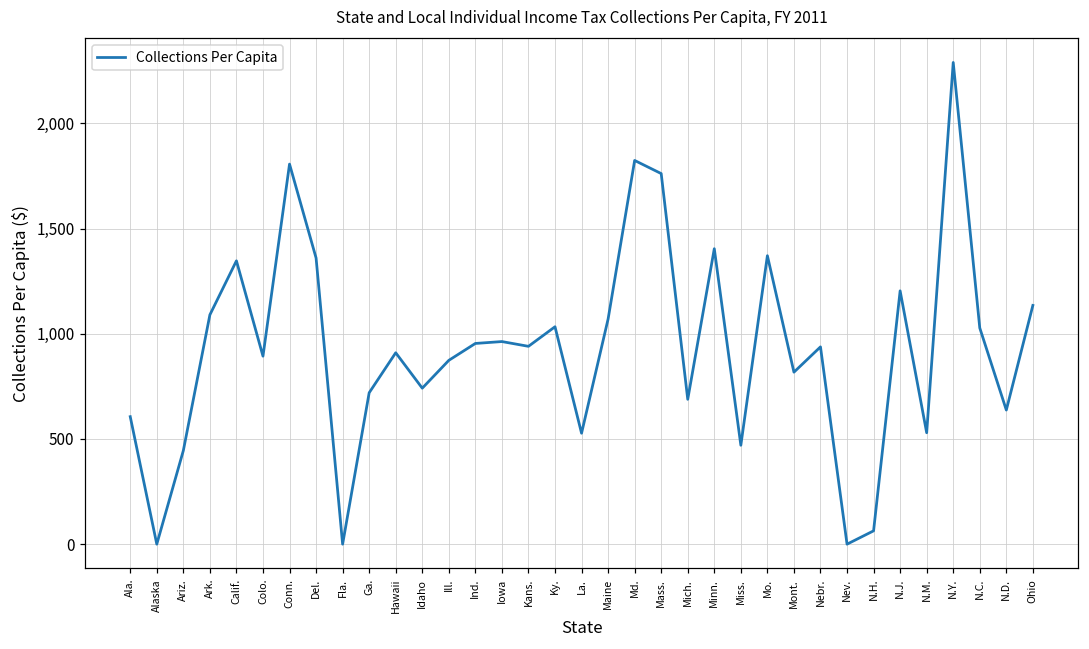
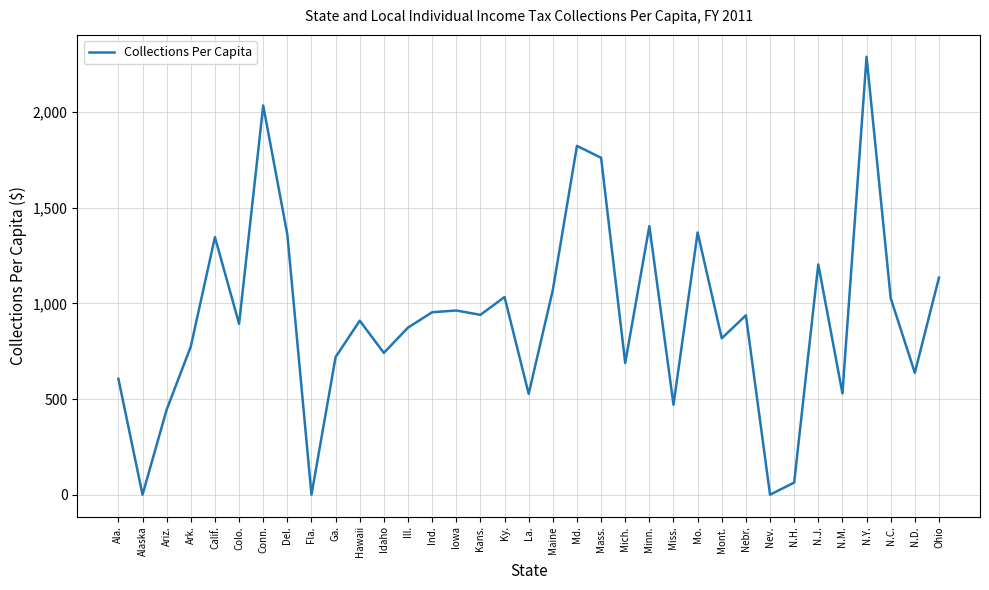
Ark.: 1,090 -> 770
Conn.: 1,810 -> 2,030
